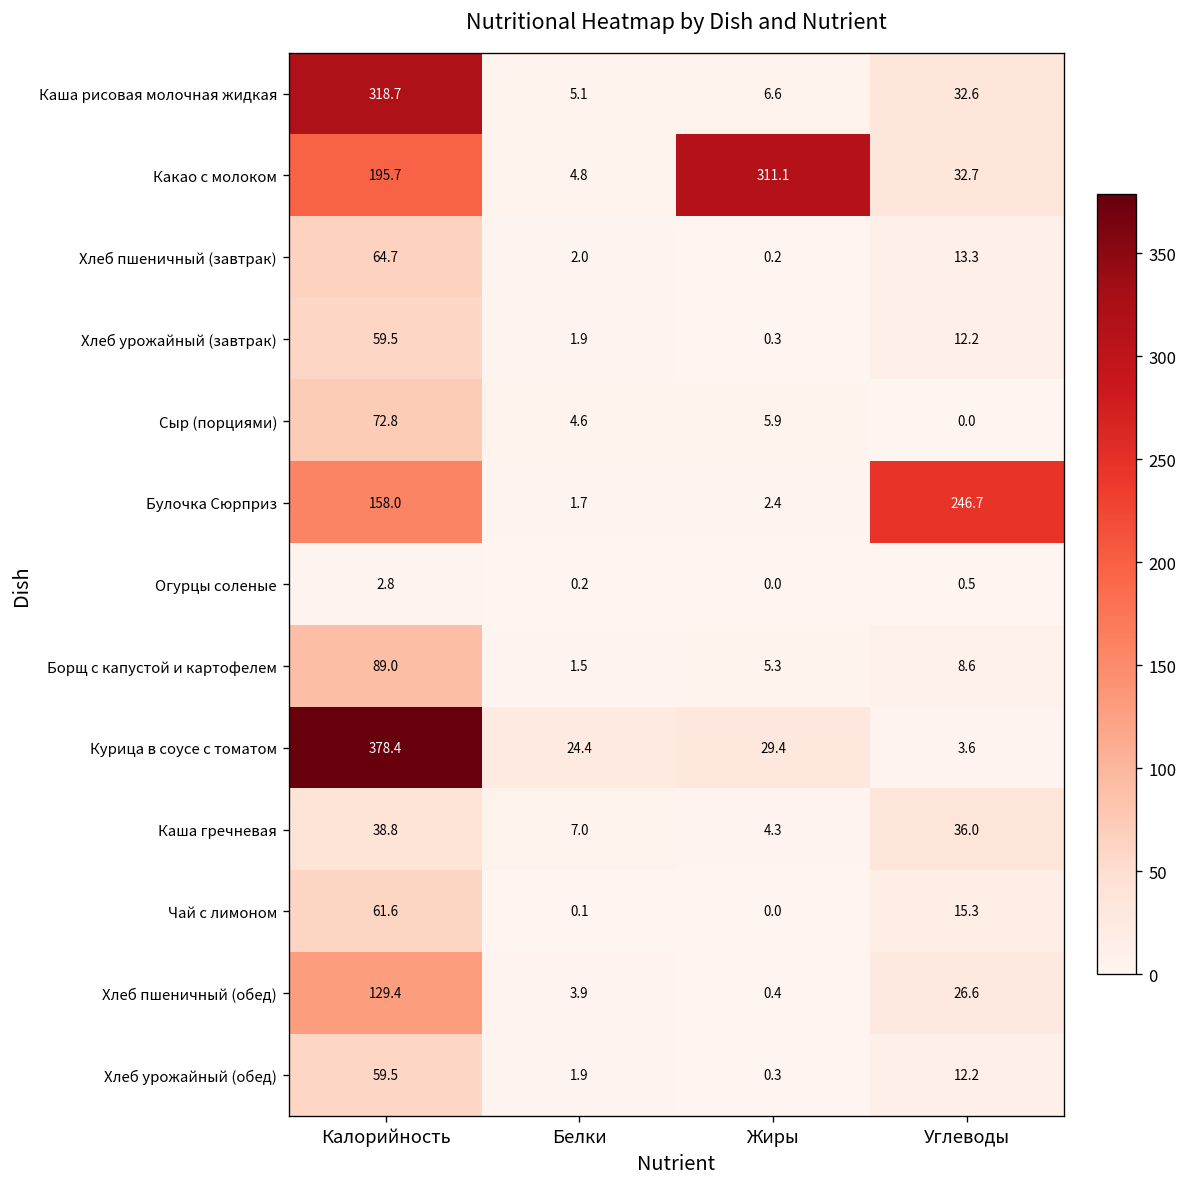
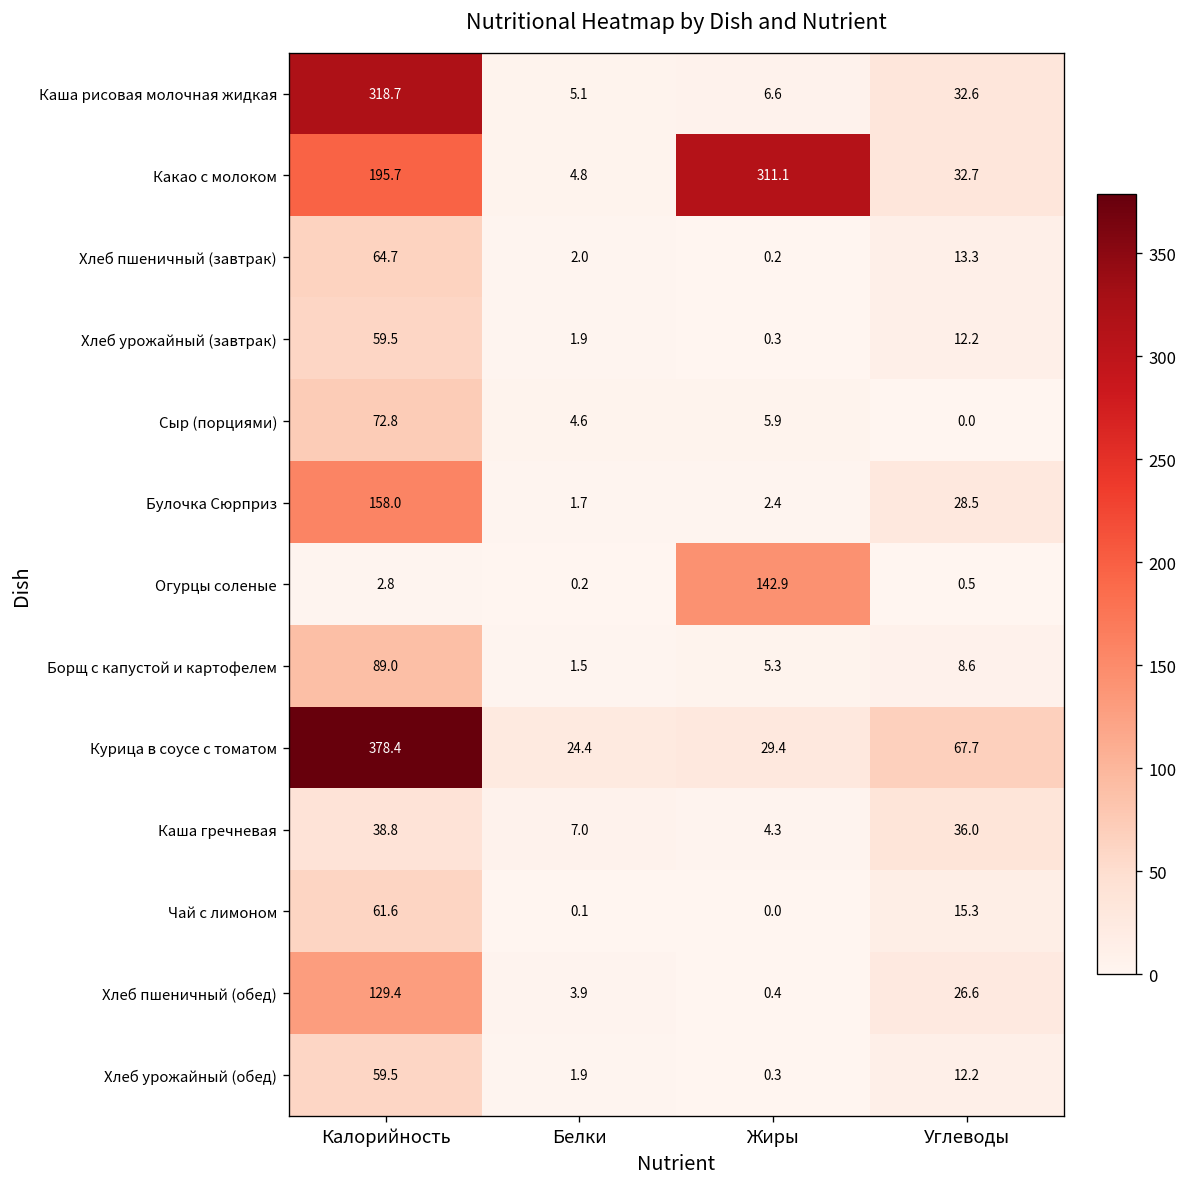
Булочка Сюрприз, Углеводы: 246.7 -> 28.5
Огурцы соленые, Жиры: 0.0 -> 142.9
Курица в соусе с томатом, Углеводы: 3.6 -> 67.7
